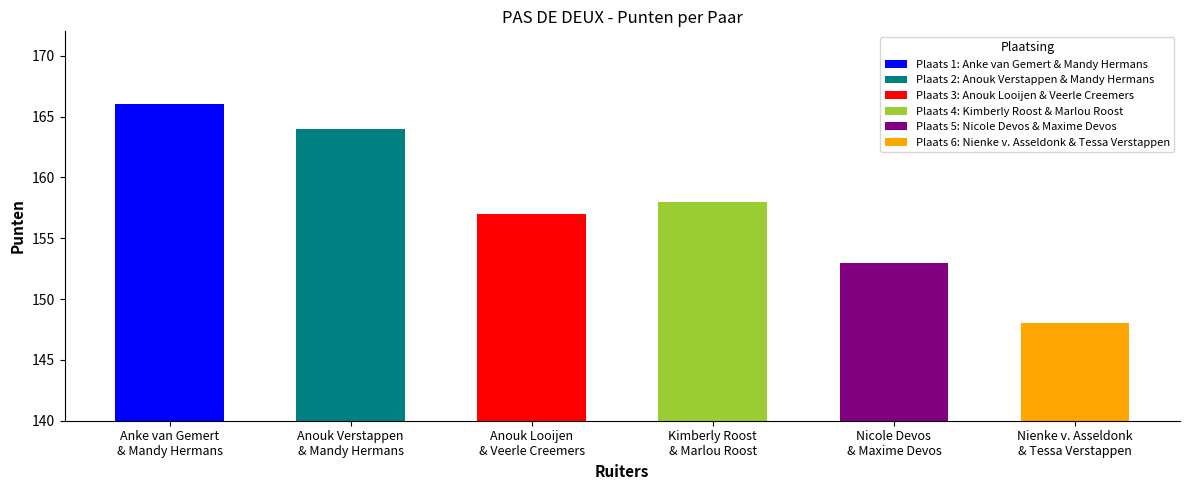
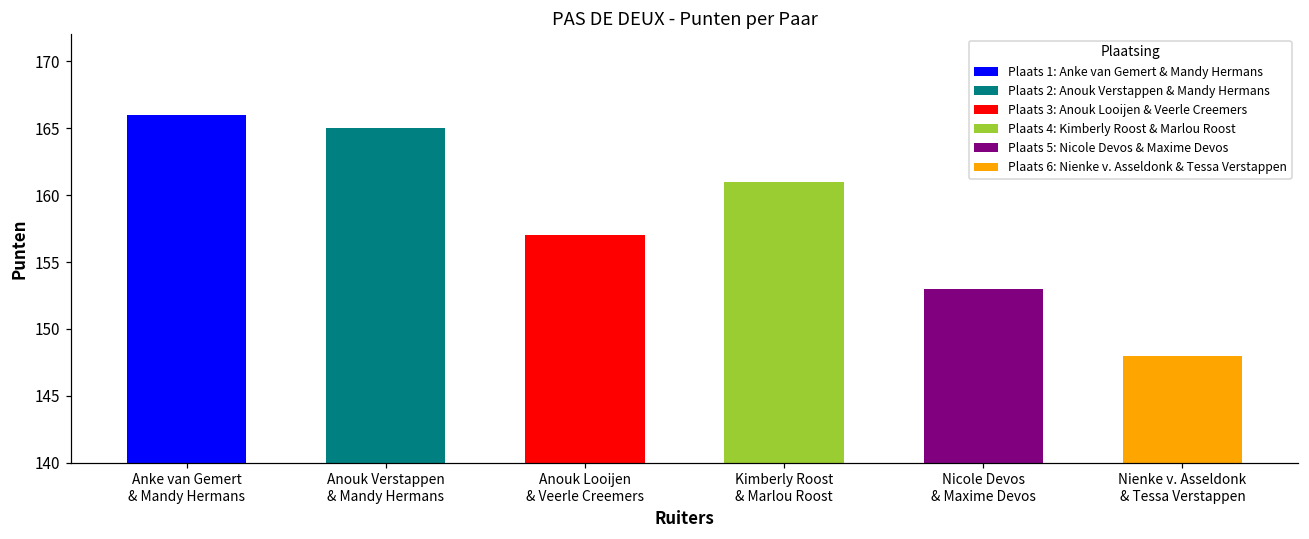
Anouk Verstappen & Mandy Hermans: 164 -> 165
Kimberly Roost & Marlou Roost: 158 -> 161
